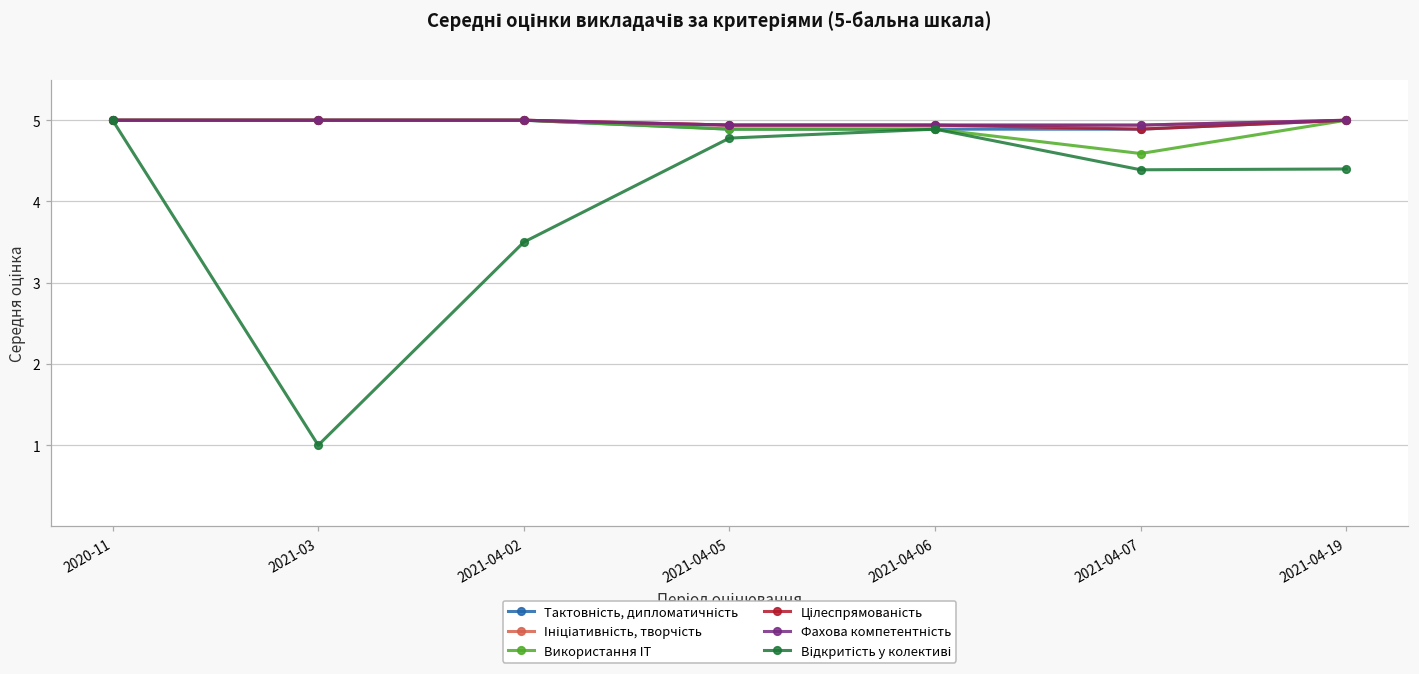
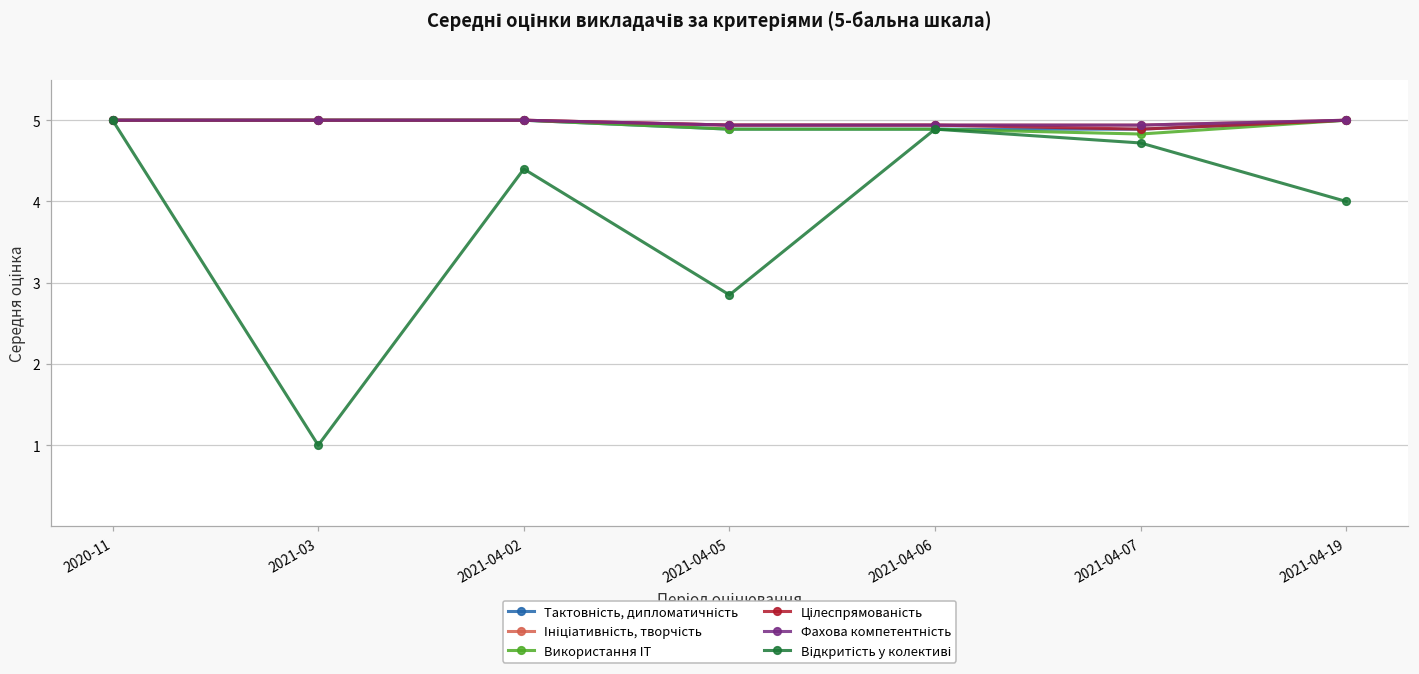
Відкритість у колективі, 2021-04-02: 3.5 -> 4.4
Відкритість у колективі, 2021-04-05: 4.8 -> 2.9
Використання ІТ, 2021-04-07: 4.6 -> 4.8
Відкритість у колективі, 2021-04-07: 4.4 -> 4.7
Відкритість у колективі, 2021-04-19: 4.4 -> 4.0
